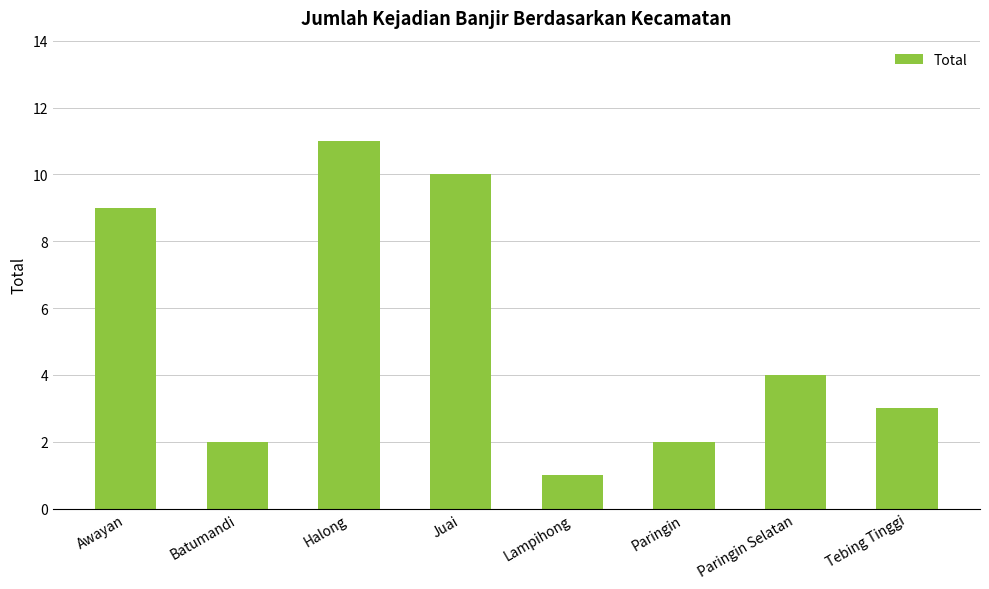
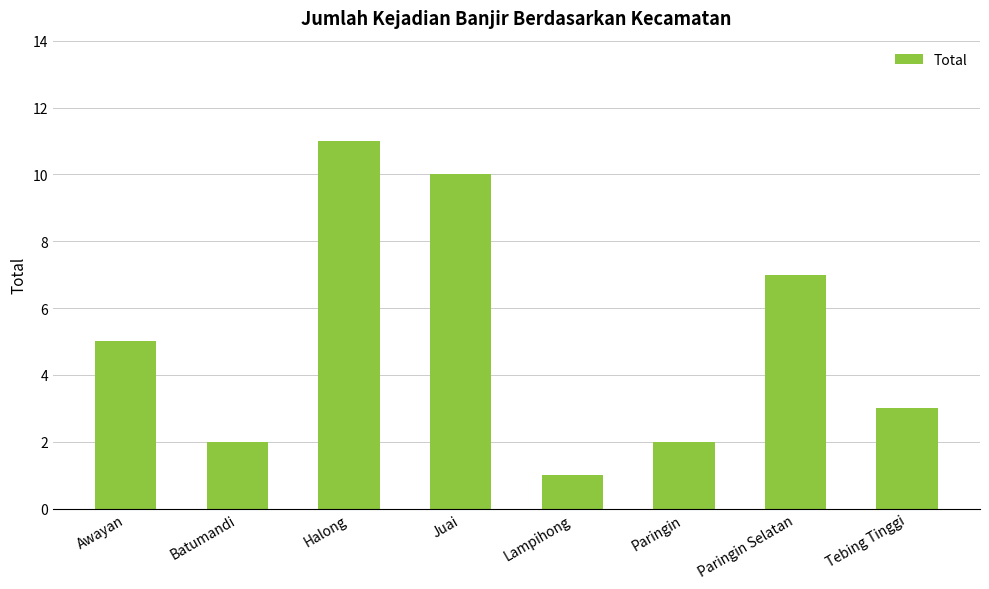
Awayan: 9 -> 5
Paringin Selatan: 4 -> 7
